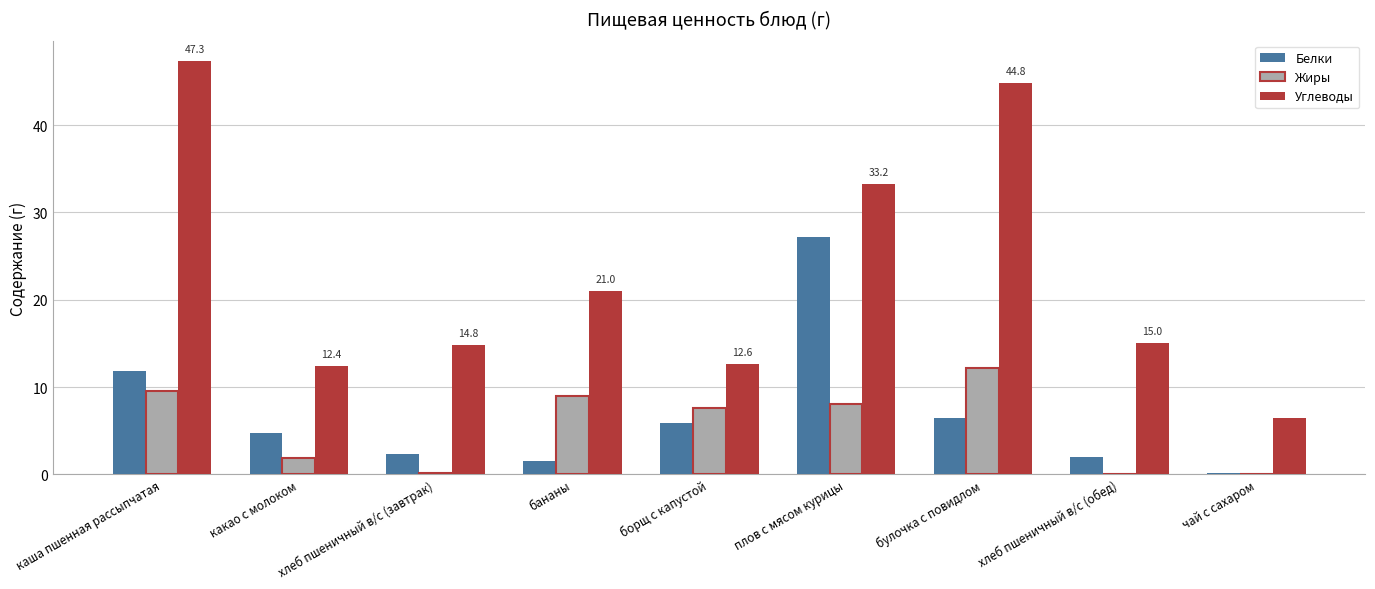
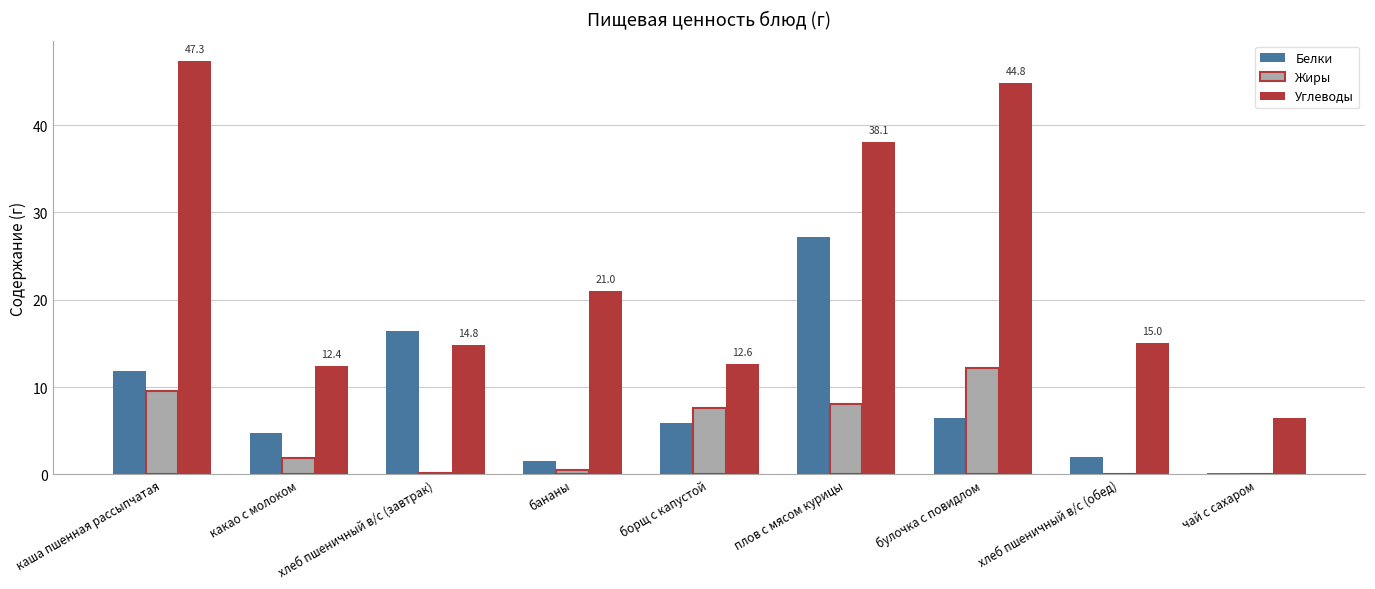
Белки, хлеб пшеничный в/с (завтрак): 2 -> 16
Жиры, бананы: 9 -> 1
Углеводы, плов с мясом курицы: 33.2 -> 38.1
